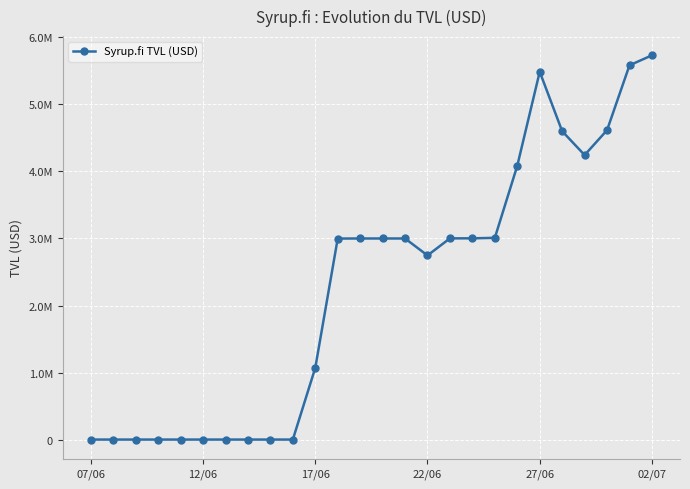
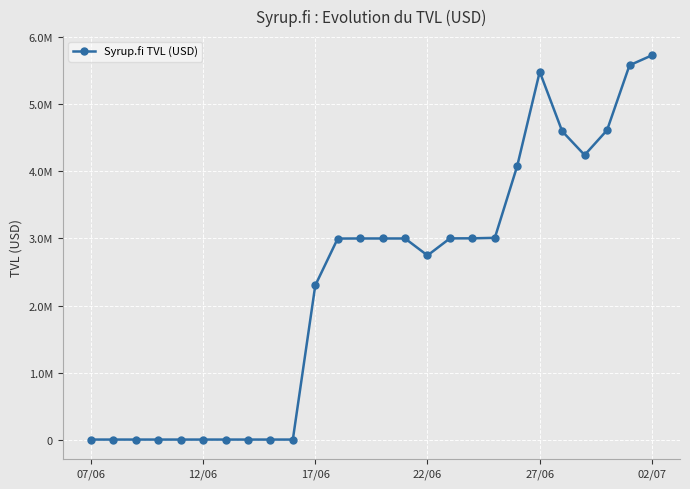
17/06: 1100000 -> 2300000
